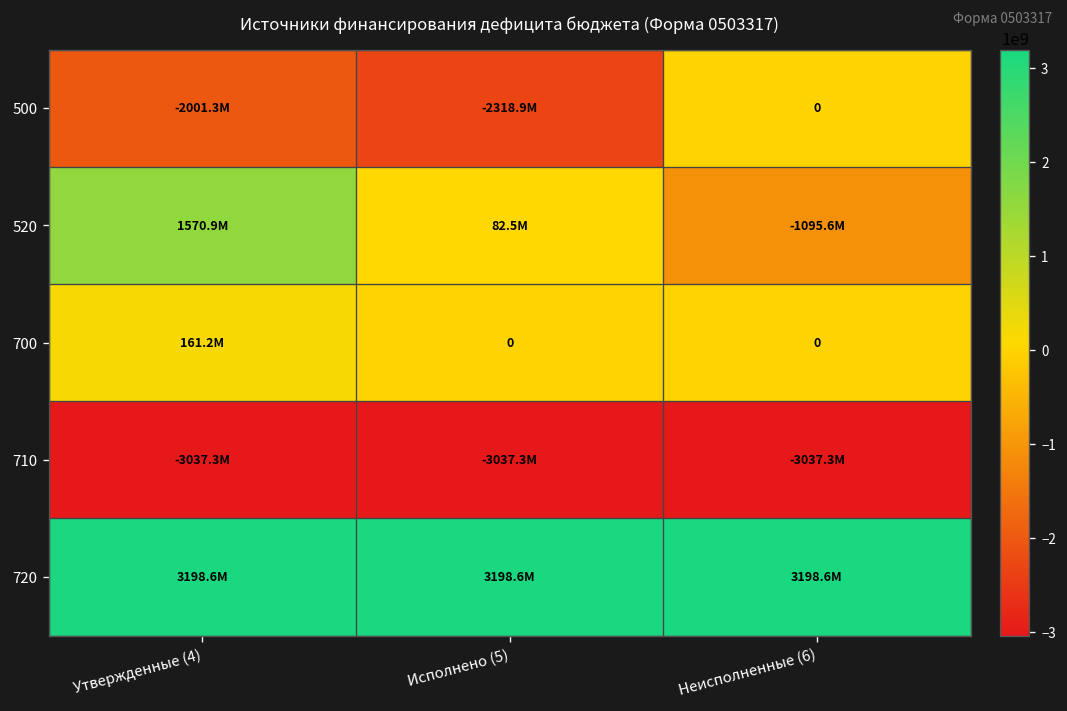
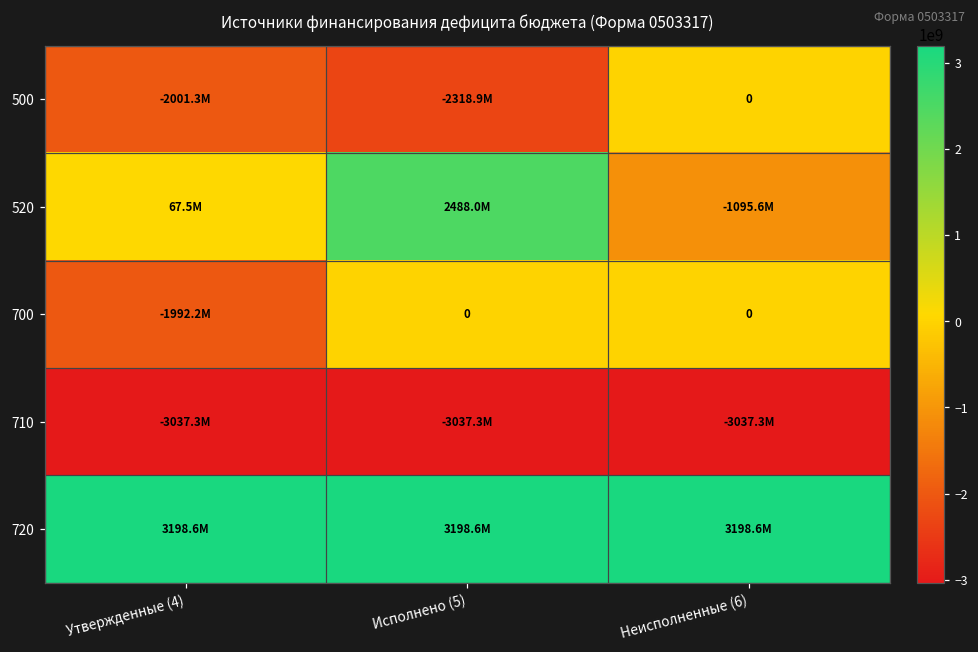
520, Утвержденные (4): 1570.9M -> 67.5M
520, Исполнено (5): 82.5M -> 2488.0M
700, Утвержденные (4): 161.2M -> -1992.2M
